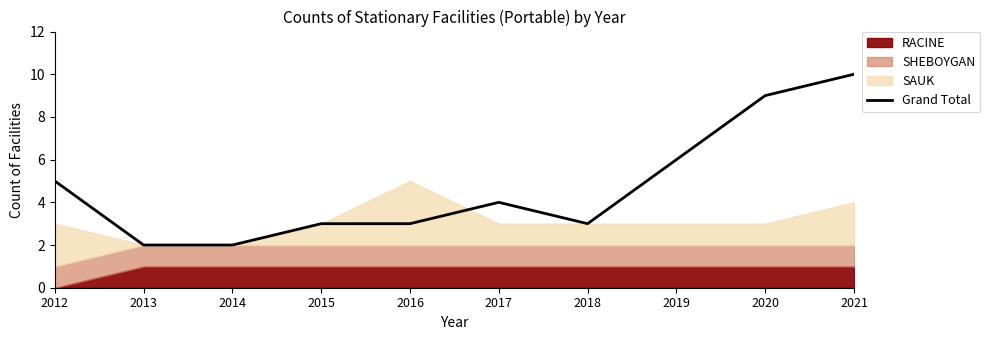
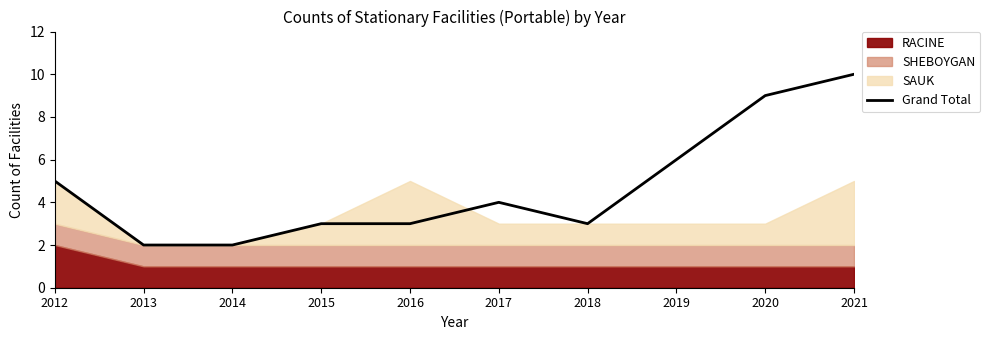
RACINE, 2012: 0 -> 2
SAUK, 2021: 2 -> 3
